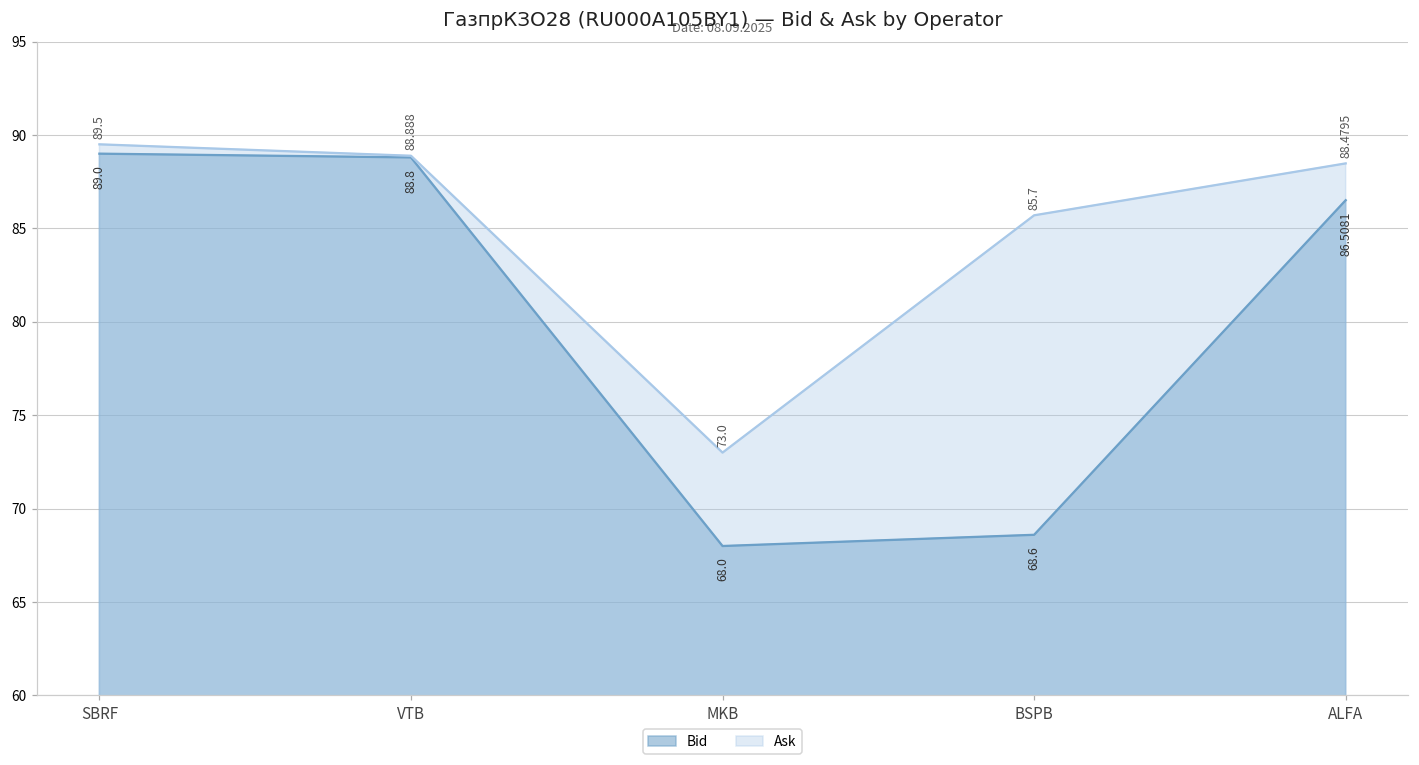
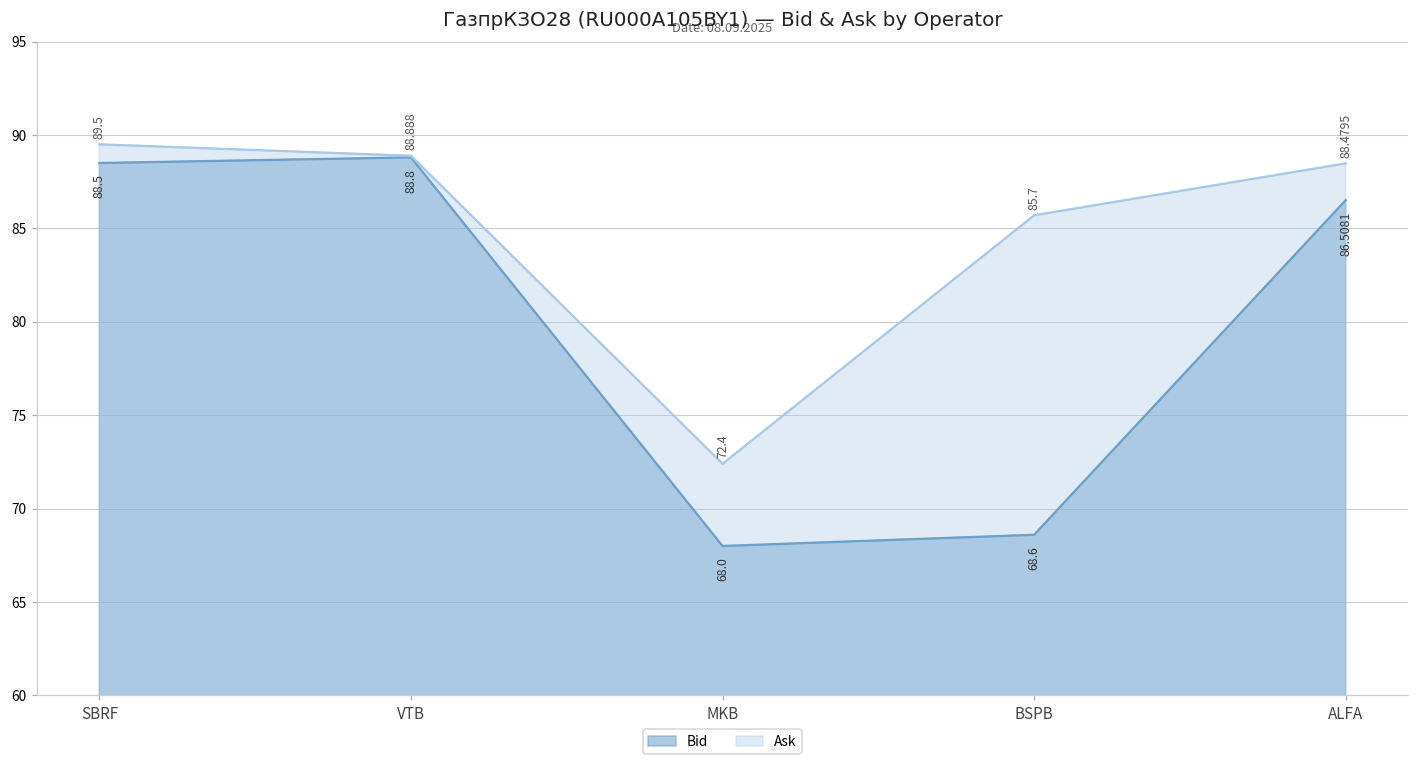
Bid, SBRF: 89.0 -> 88.5
Ask, MKB: 73.0 -> 72.4
